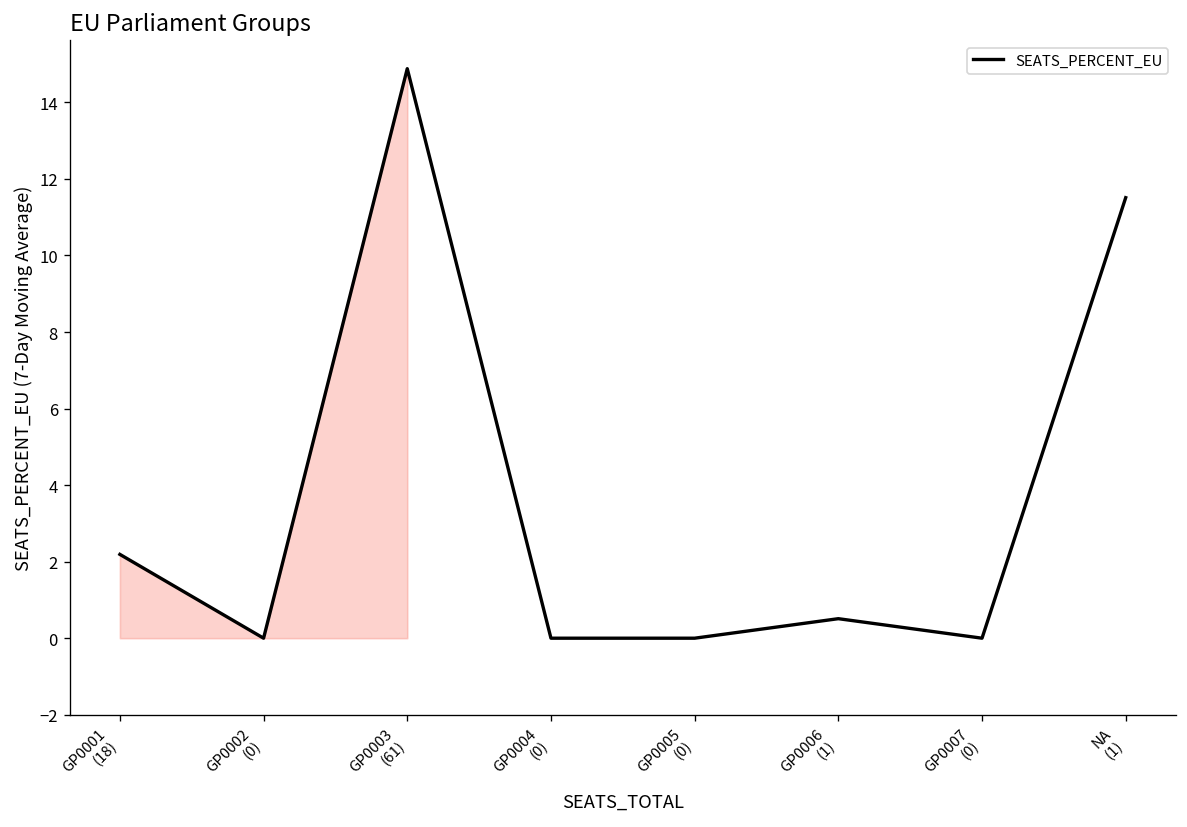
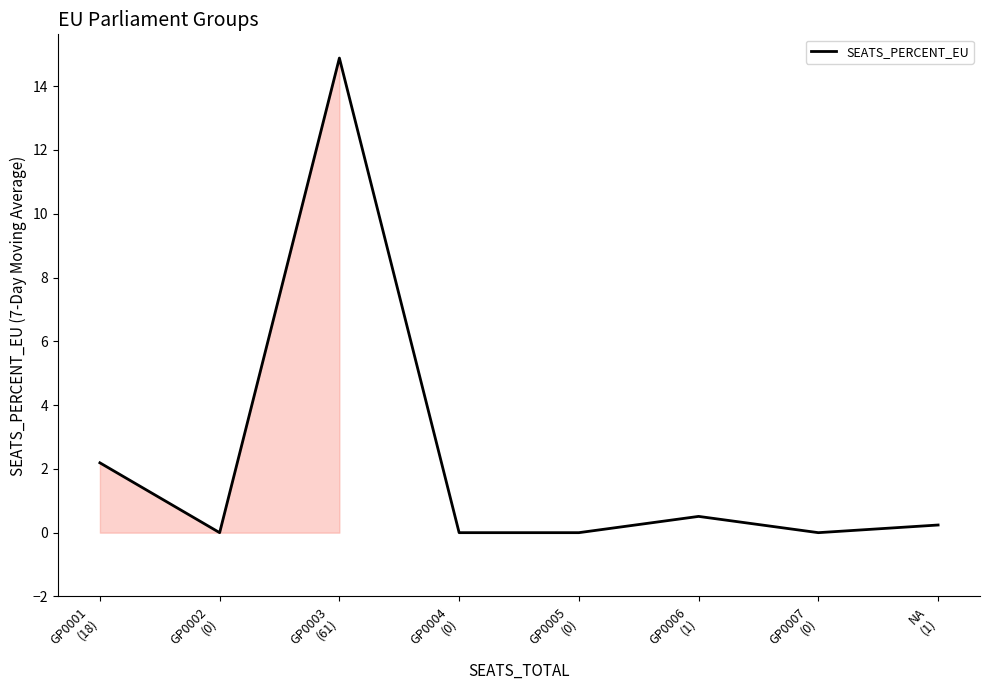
SEATS_PERCENT_EU, NA (1): 11.5 -> 0.2
